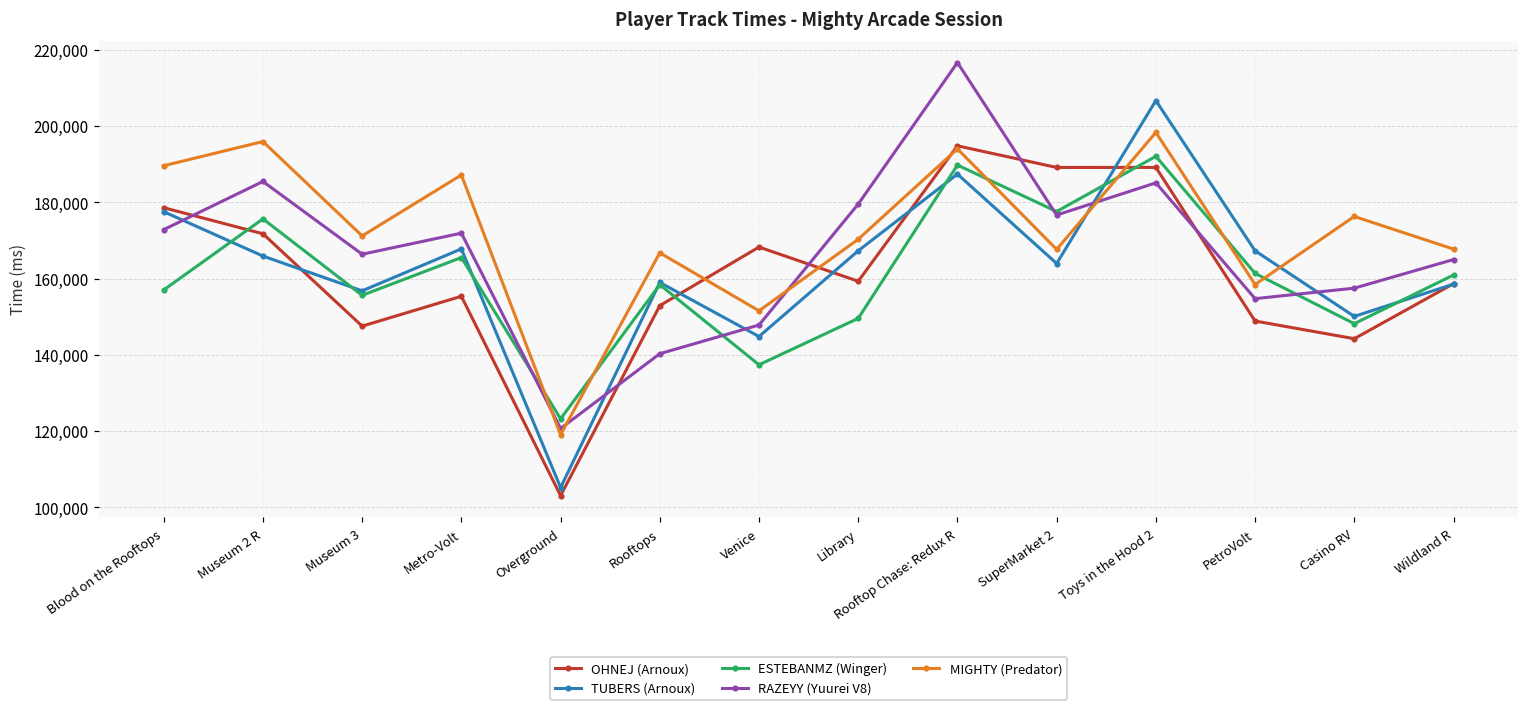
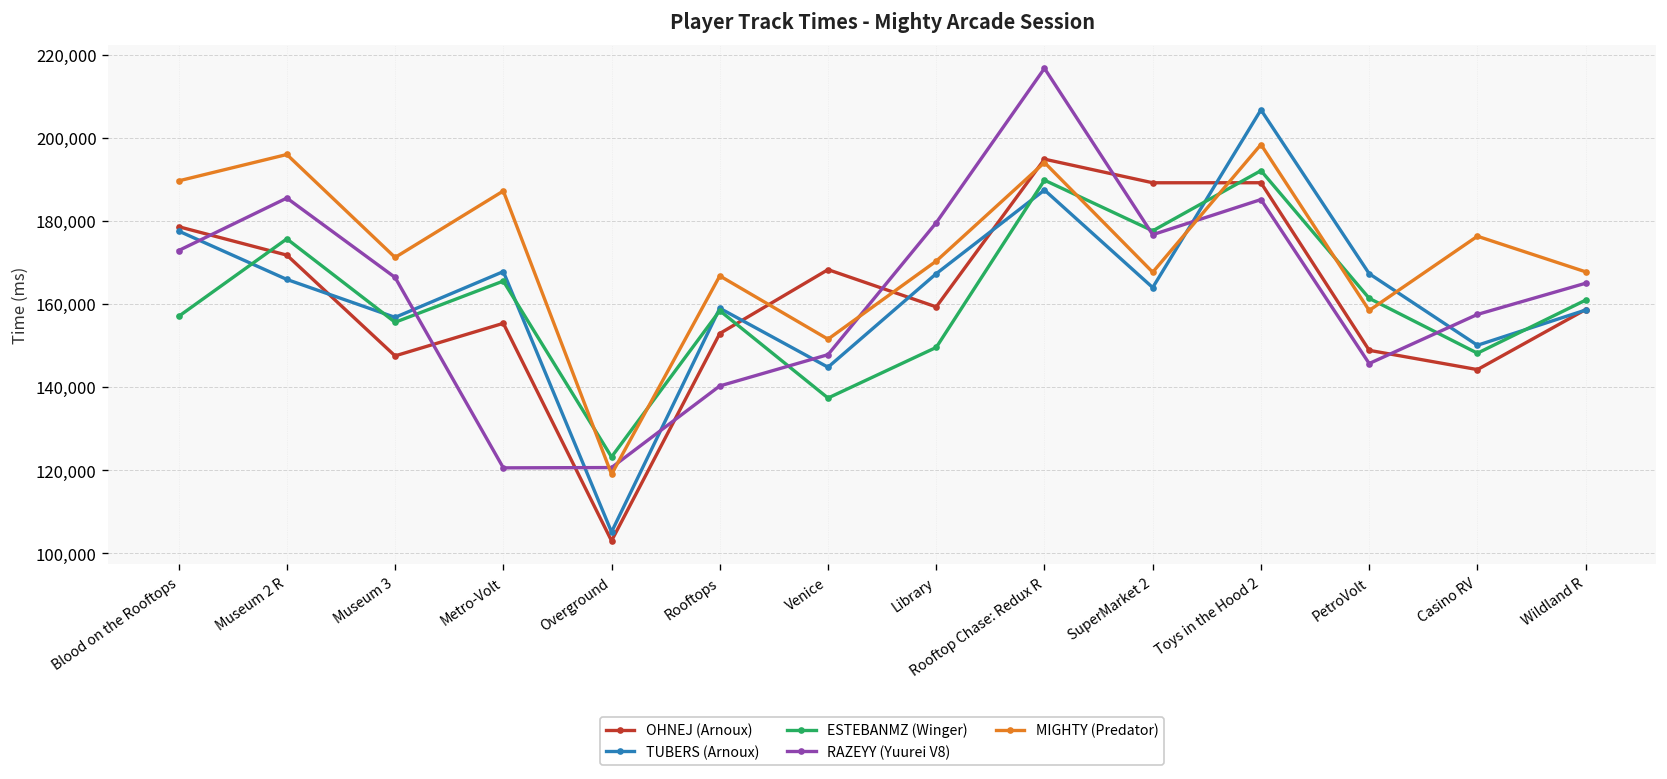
RAZEYY (Yuurei V8), Metro-Volt: 172,000 -> 121,000
RAZEYY (Yuurei V8), PetroVolt: 155,000 -> 146,000
